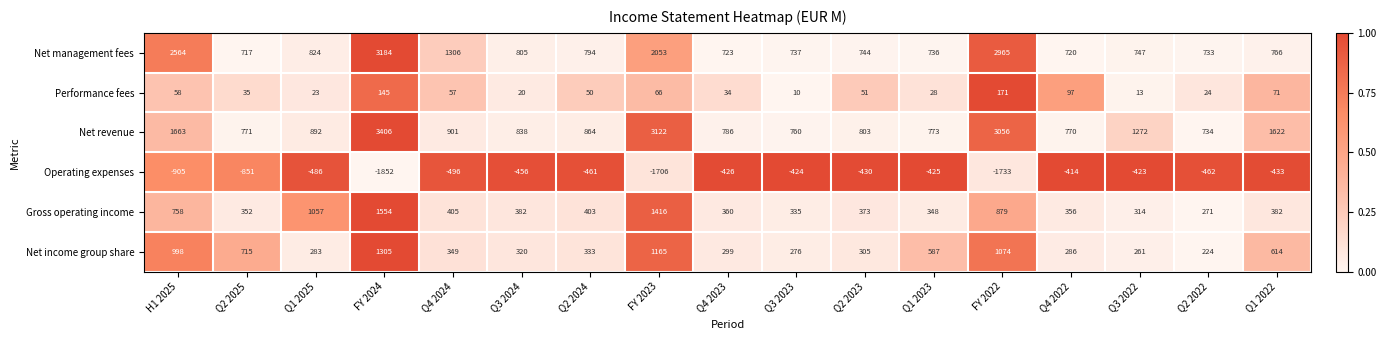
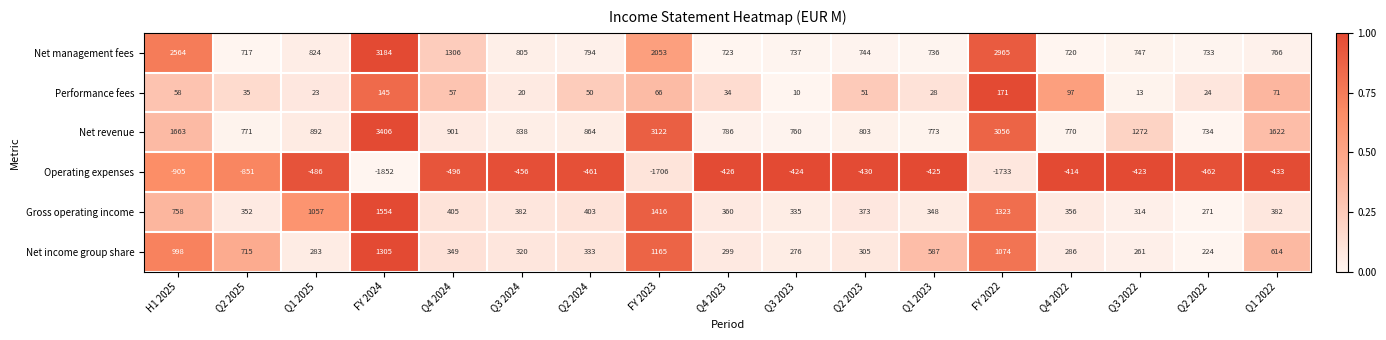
Gross operating income, FY 2022: 879 -> 1323
